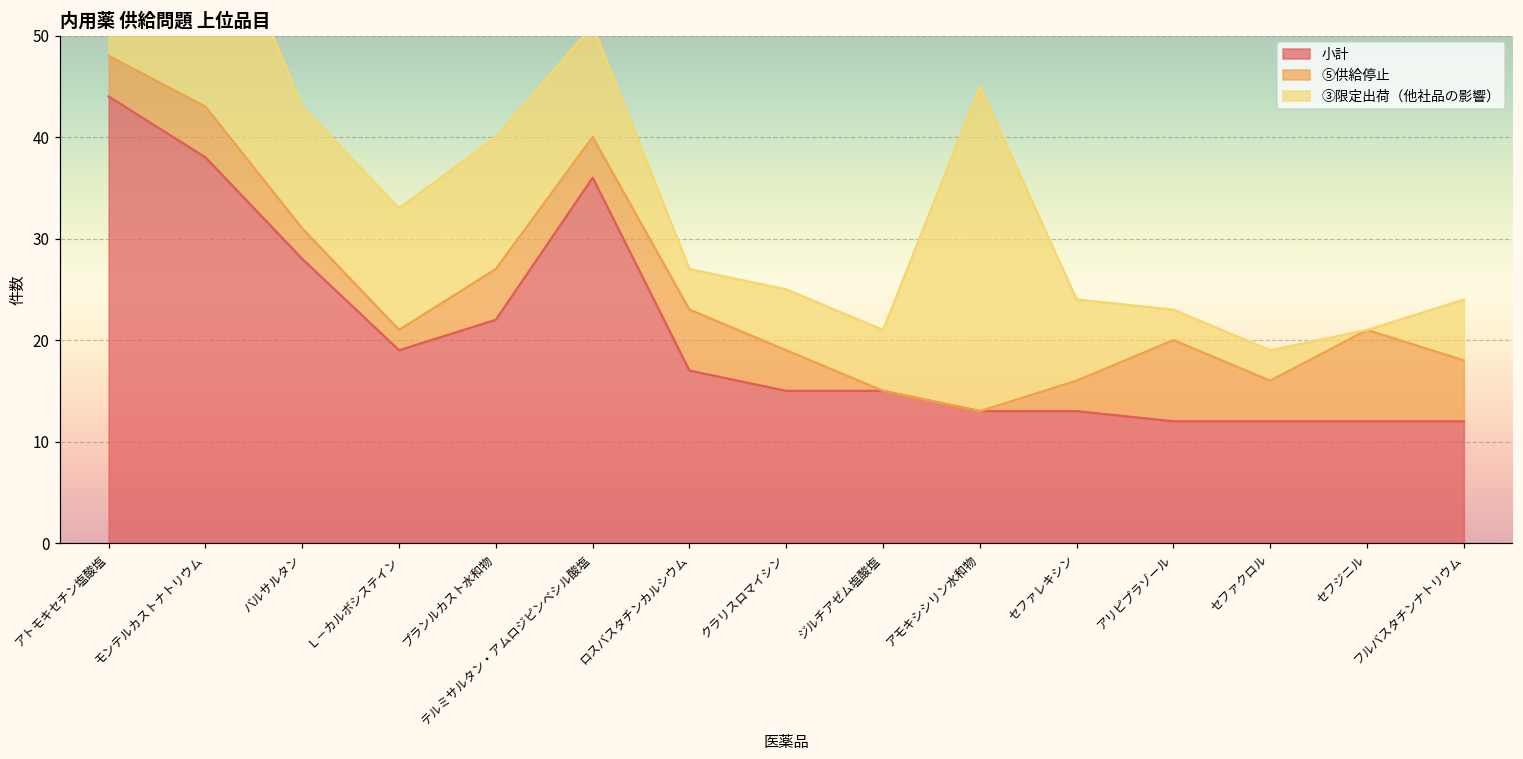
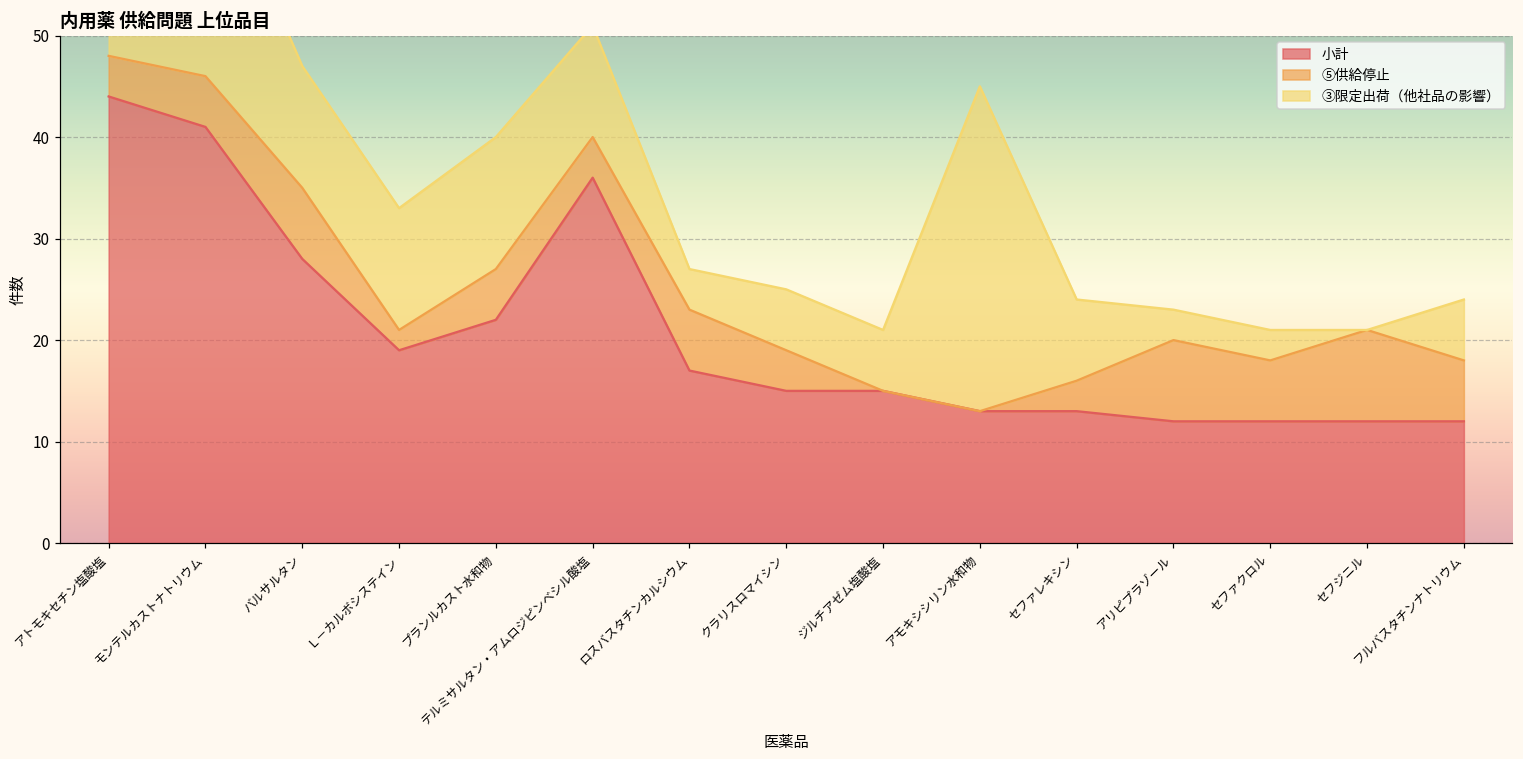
小計, モンテルカストナトリウム: 38 -> 41
⑤供給停止, バルサルタン: 3 -> 7
⑤供給停止, セファクロル: 4 -> 6
